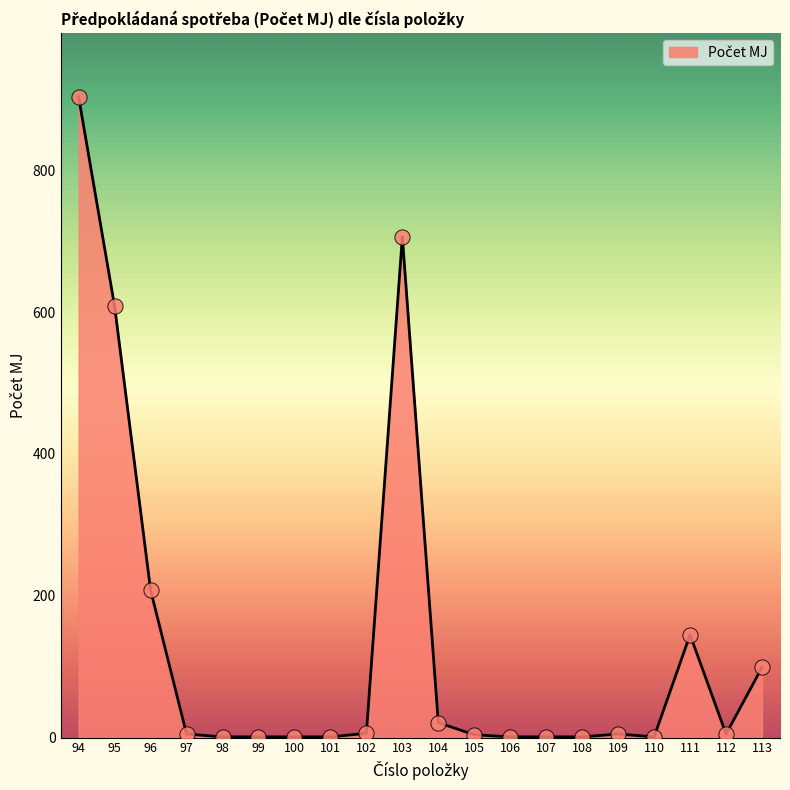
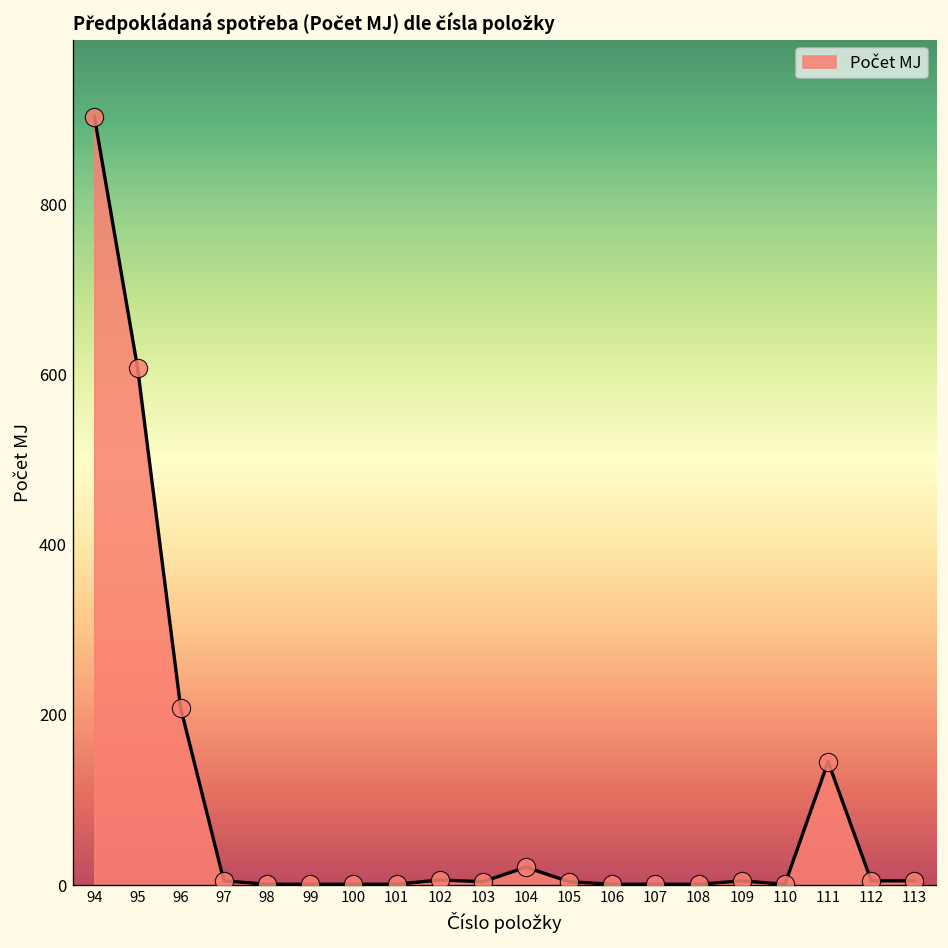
103: 710 -> 0
113: 100 -> 10
